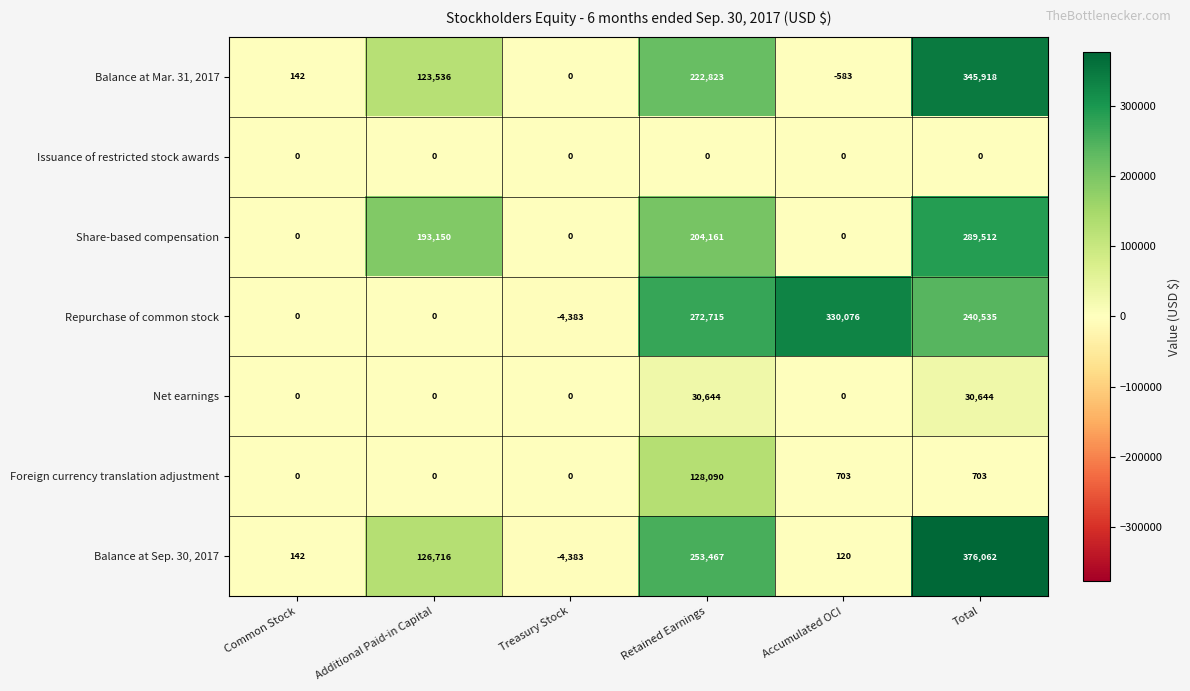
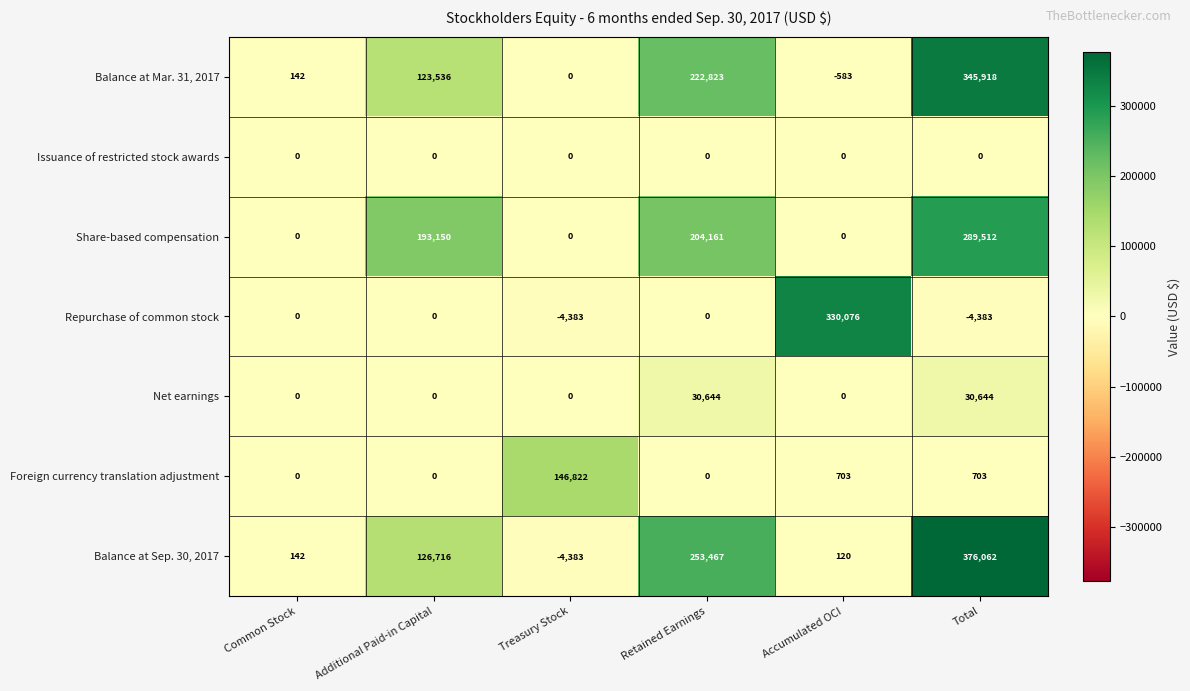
Repurchase of common stock, Retained Earnings: 272,715 -> 0
Repurchase of common stock, Total: 240,535 -> -4,383
Foreign currency translation adjustment, Treasury Stock: 0 -> 146,822
Foreign currency translation adjustment, Retained Earnings: 128,090 -> 0
